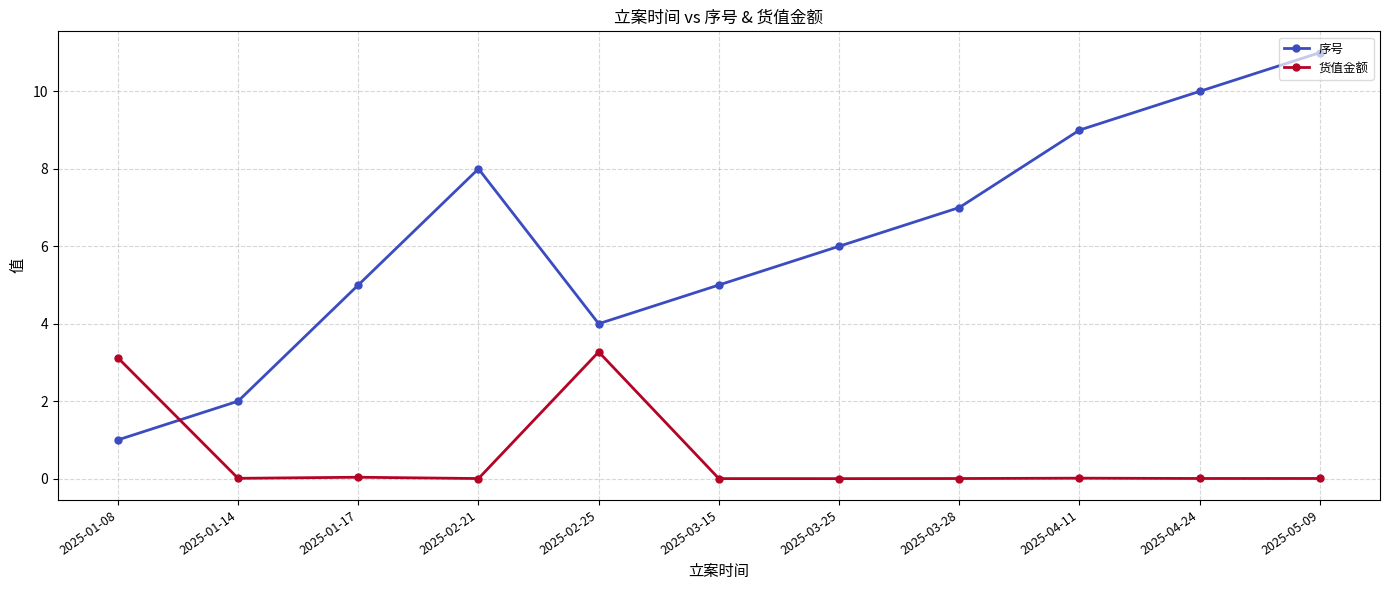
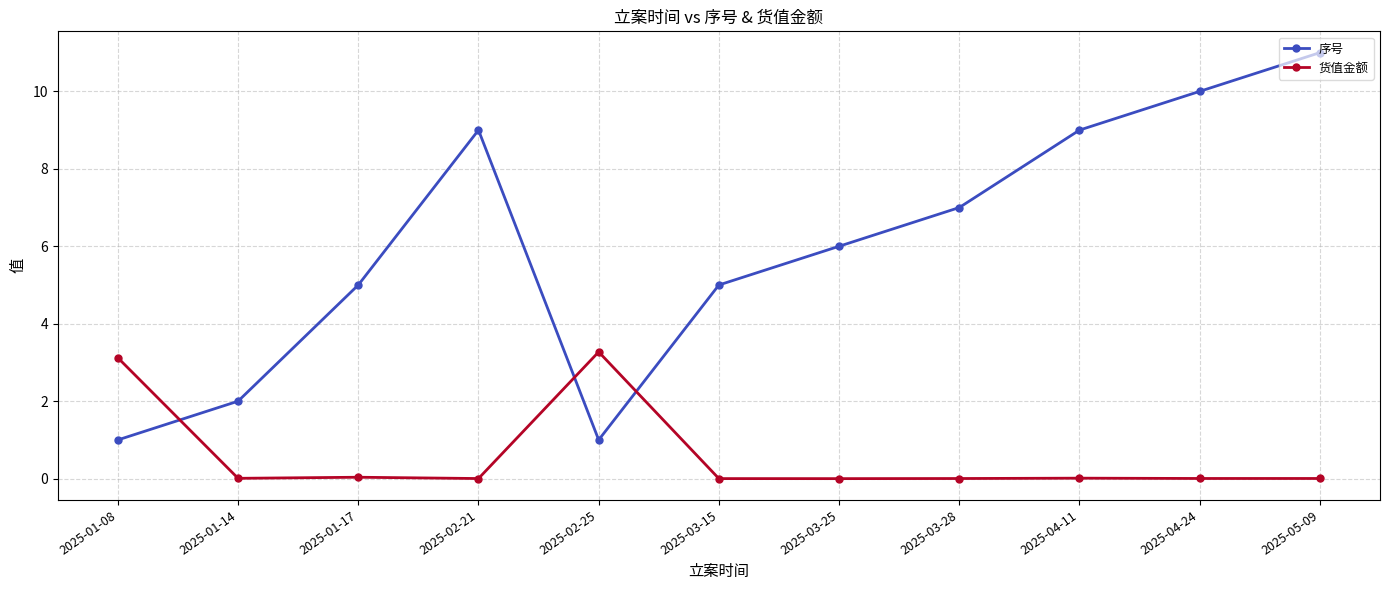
序号, 2025-02-21: 8 -> 9
序号, 2025-02-25: 4 -> 1
